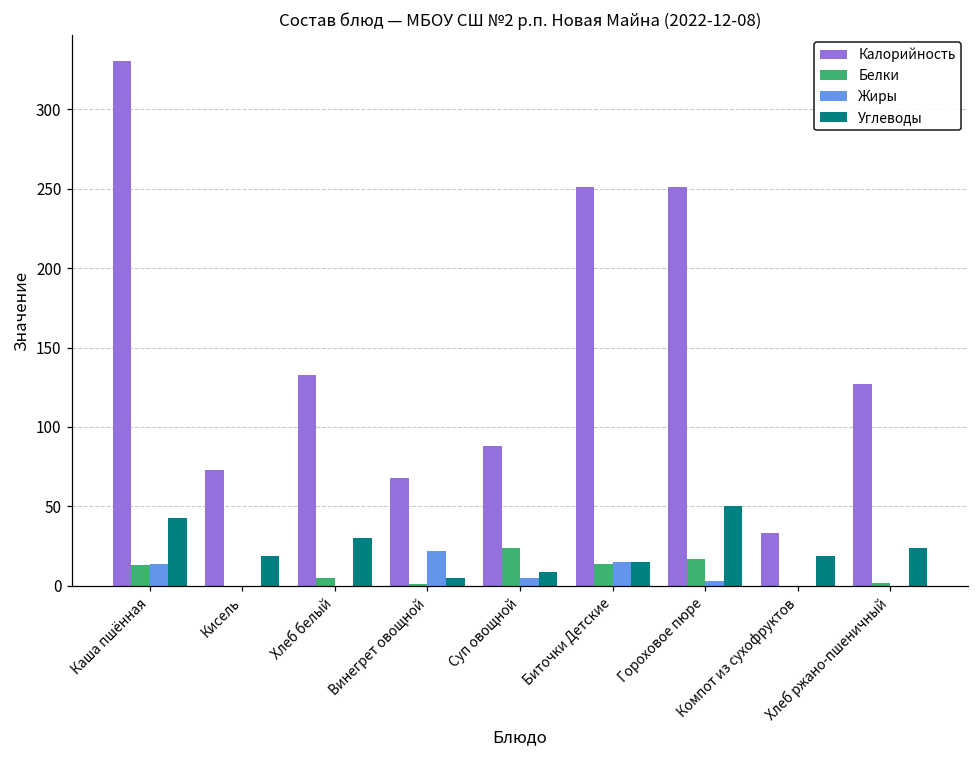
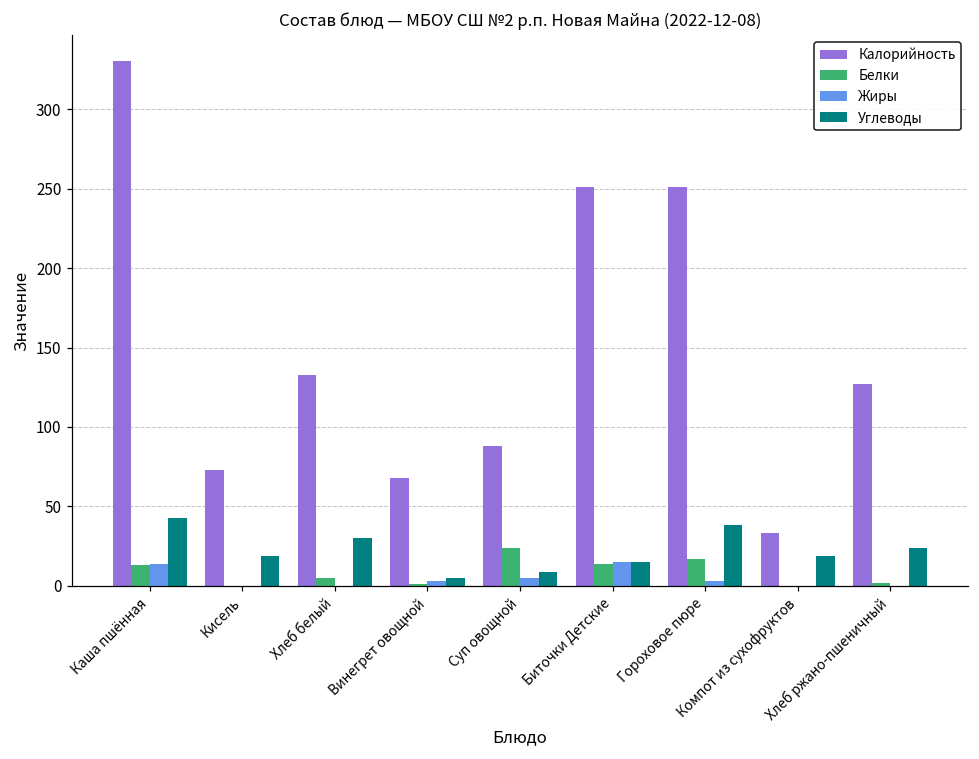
Жиры, Винегрет овощной: 22 -> 3
Углеводы, Гороховое пюре: 50 -> 38
